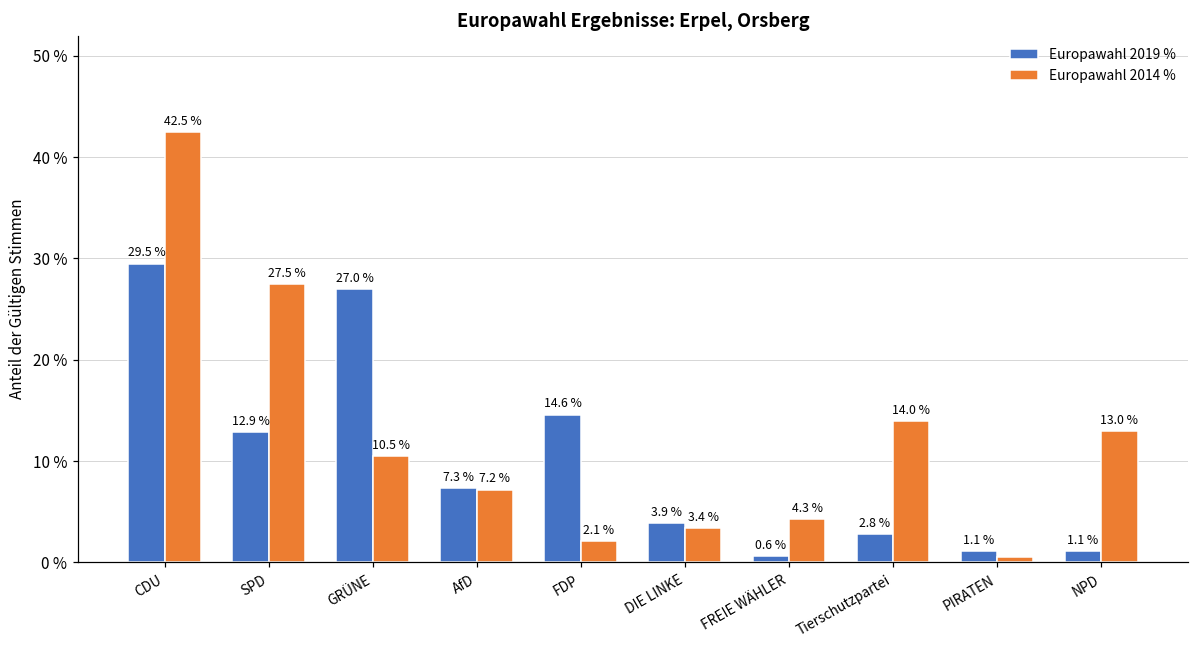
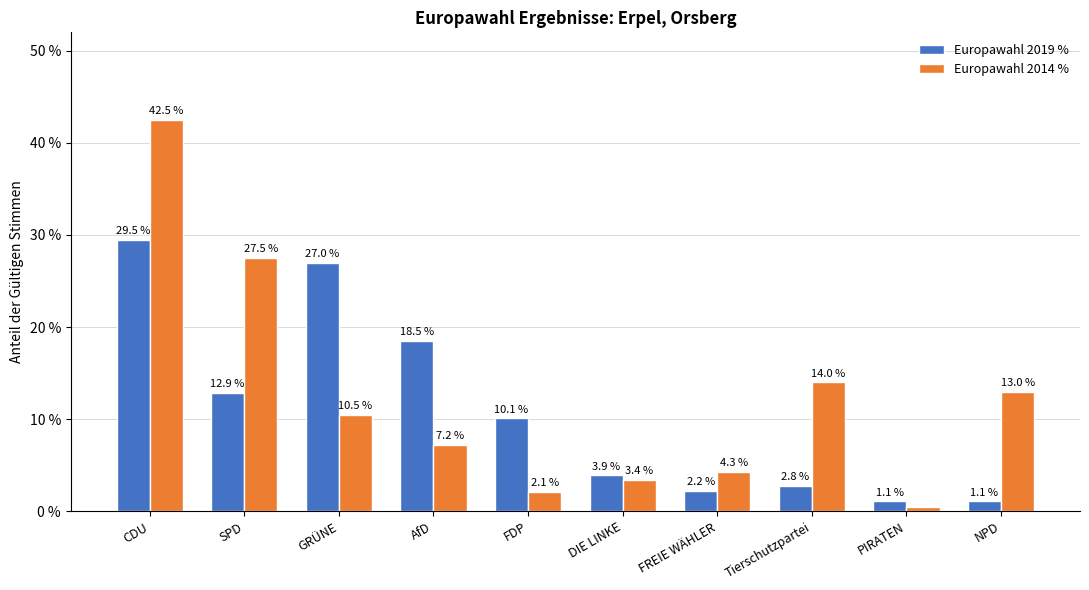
Europawahl 2019 %, AfD: 7.3 % -> 18.5 %
Europawahl 2019 %, FDP: 14.6 % -> 10.1 %
Europawahl 2019 %, FREIE WÄHLER: 0.6 % -> 2.2 %
